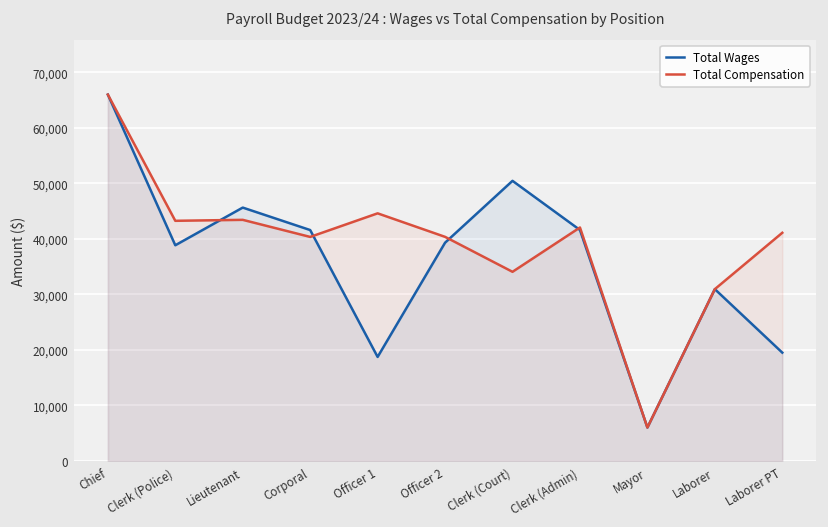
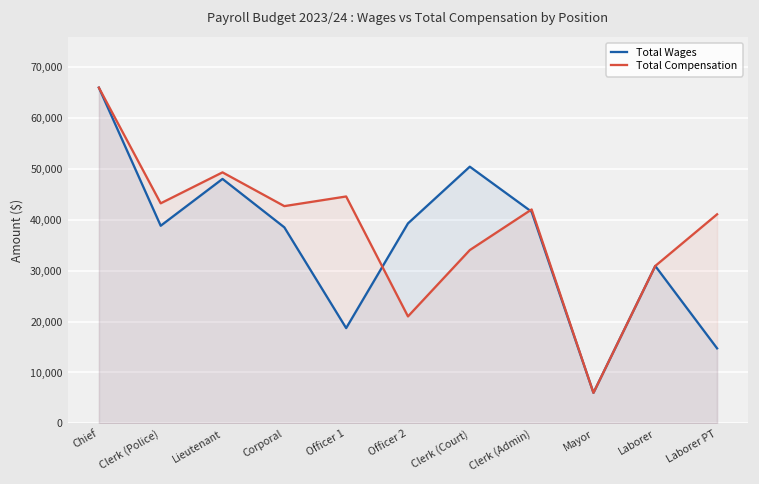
Total Wages, Lieutenant: 46,000 -> 48,000
Total Compensation, Lieutenant: 43,000 -> 49,000
Total Wages, Corporal: 42,000 -> 39,000
Total Compensation, Corporal: 40,000 -> 43,000
Total Compensation, Officer 2: 40,000 -> 21,000
Total Wages, Laborer PT: 20,000 -> 15,000
